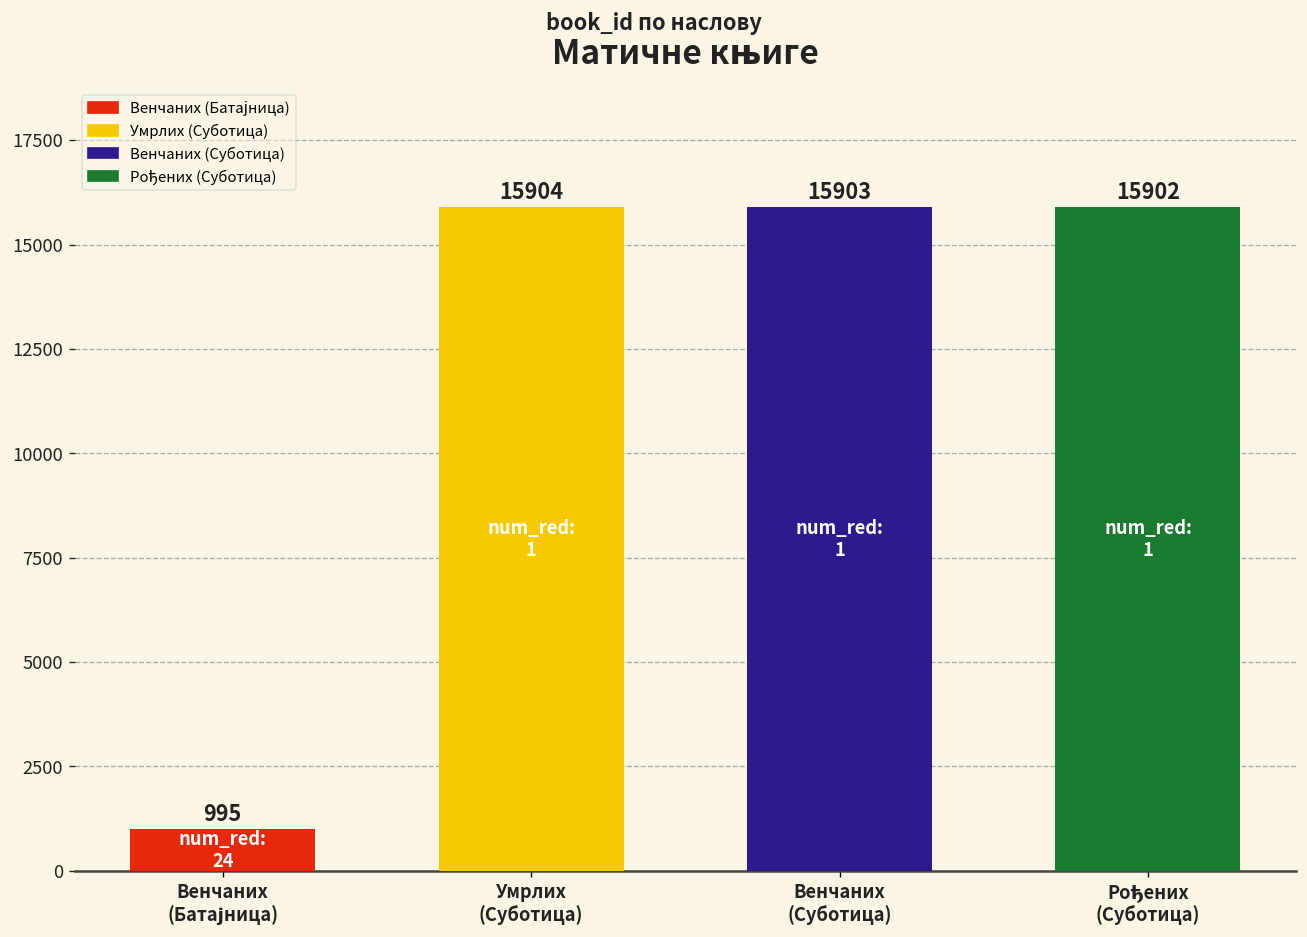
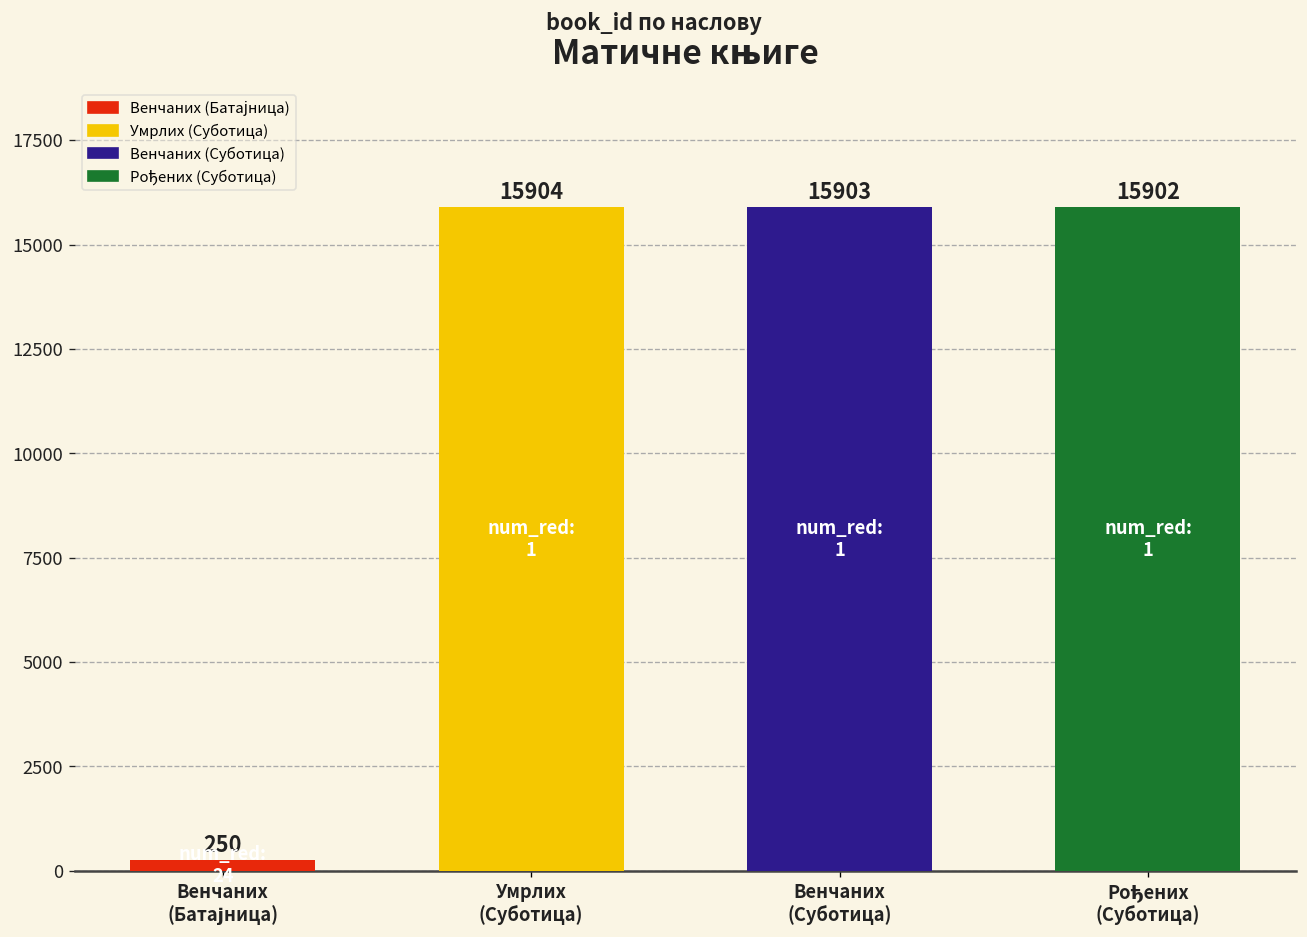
Венчаних (Батајница): 995 -> 250
